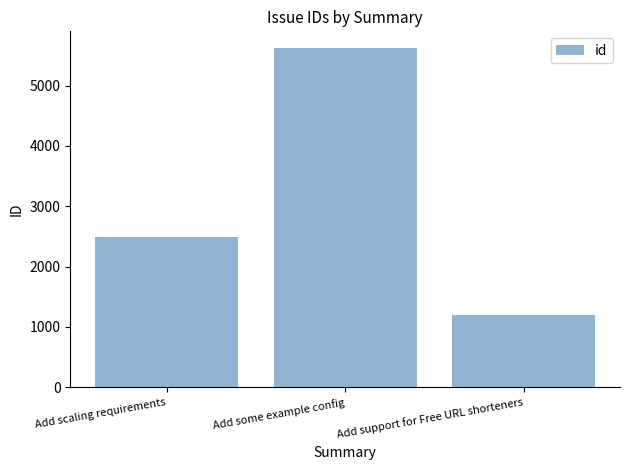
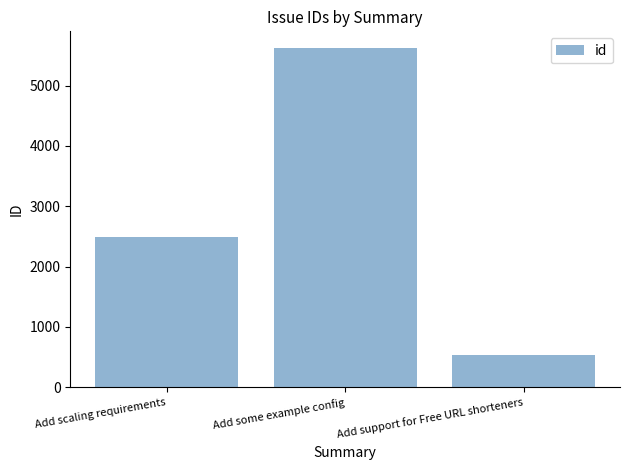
Add support for Free URL shorteners: 1200 -> 500
